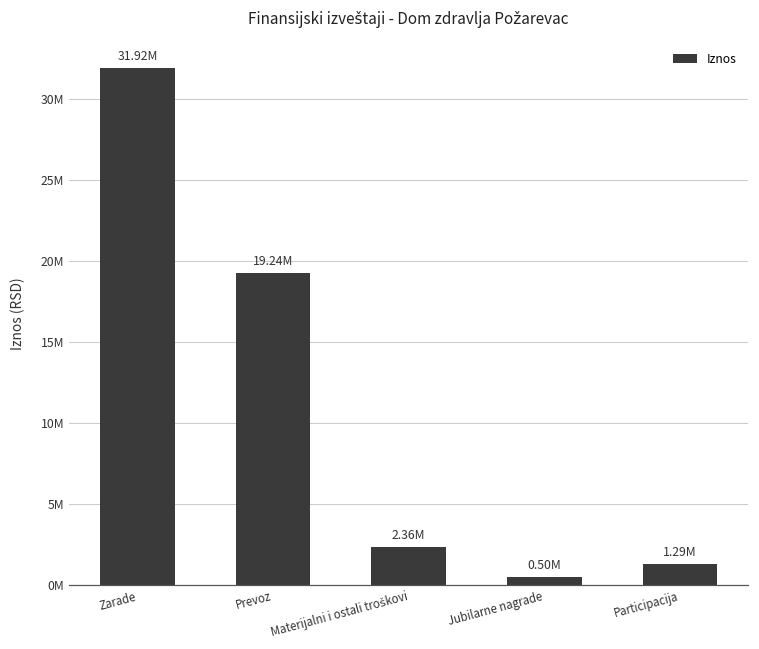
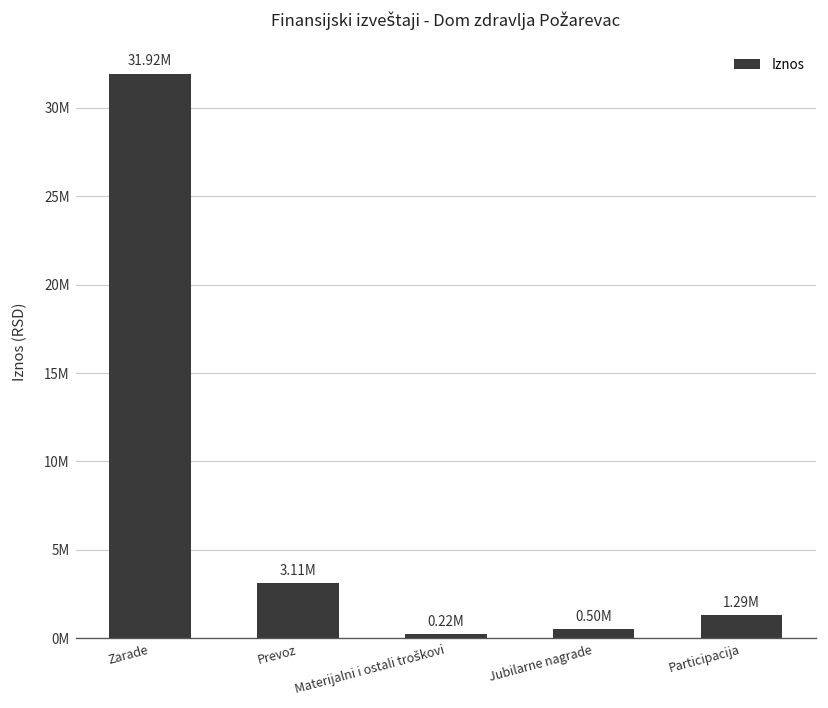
Prevoz: 19.24M -> 3.11M
Materijalni i ostali troškovi: 2.36M -> 0.22M
